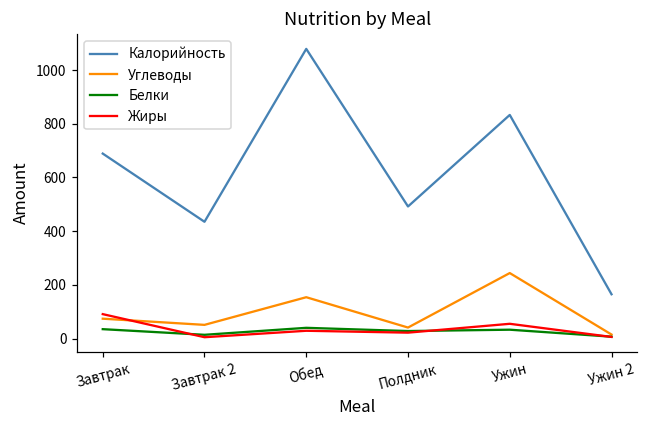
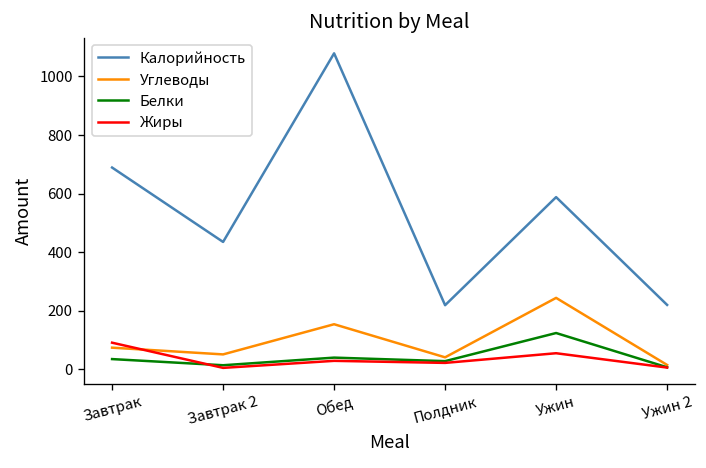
Калорийность, Полдник: 490 -> 220
Калорийность, Ужин: 830 -> 590
Белки, Ужин: 30 -> 120
Калорийность, Ужин 2: 170 -> 220
